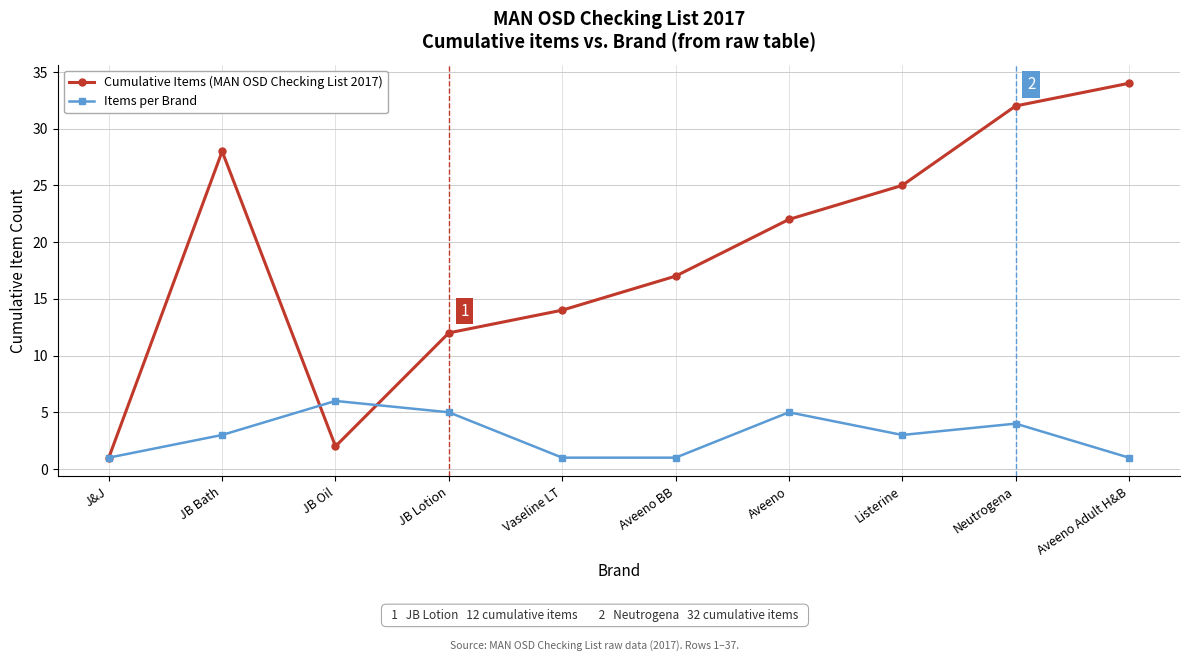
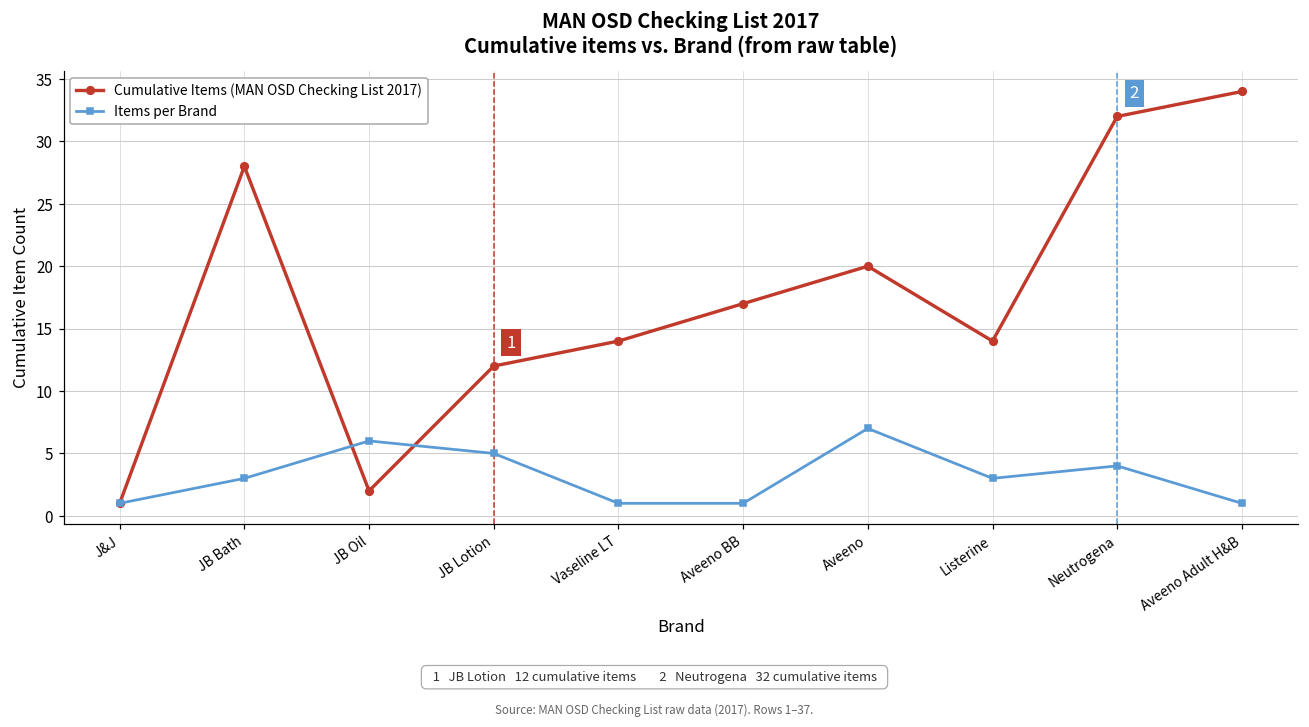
Cumulative Items (MAN OSD Checking List 2017), Aveeno: 22 -> 20
Items per Brand, Aveeno: 5 -> 7
Cumulative Items (MAN OSD Checking List 2017), Listerine: 25 -> 14
